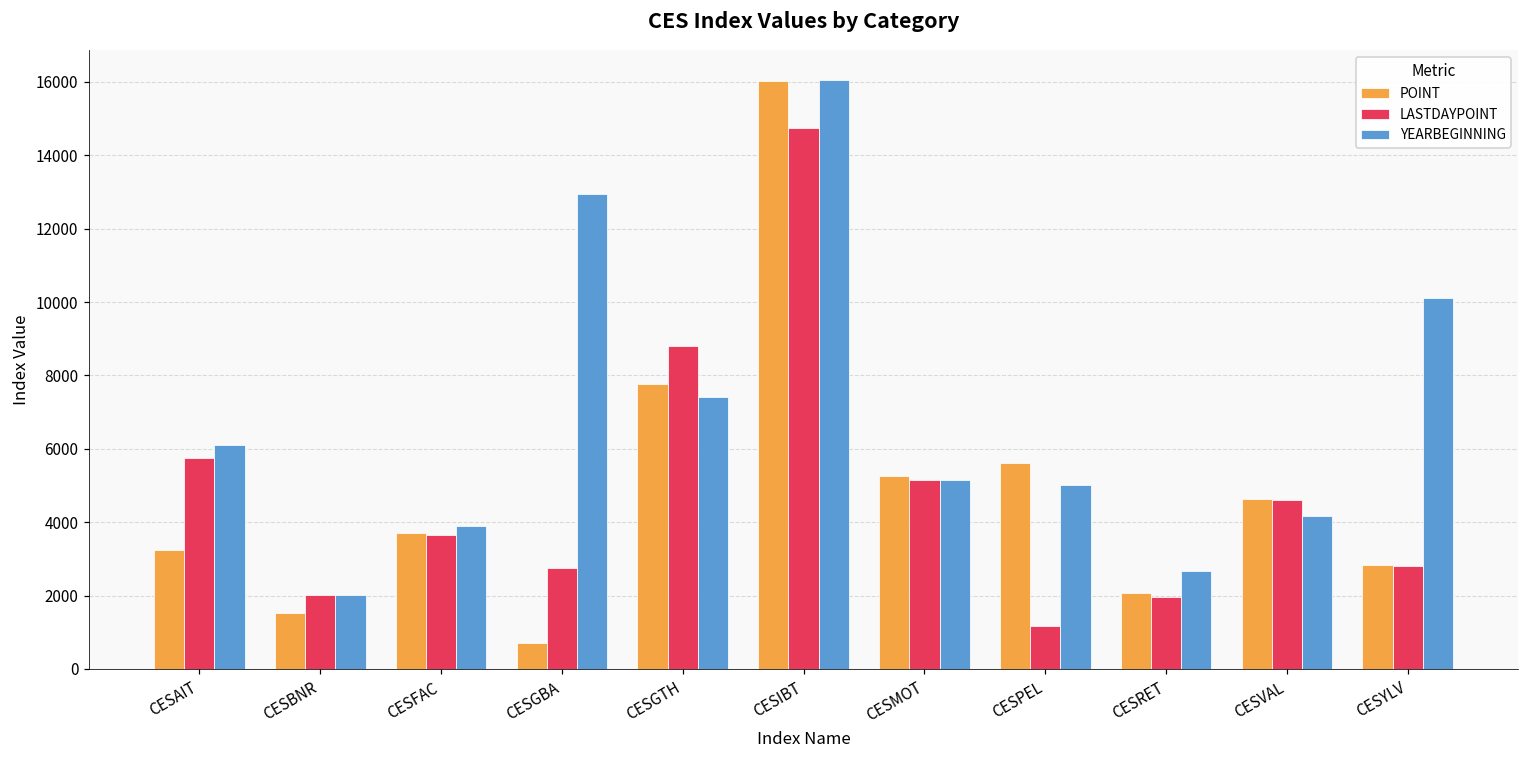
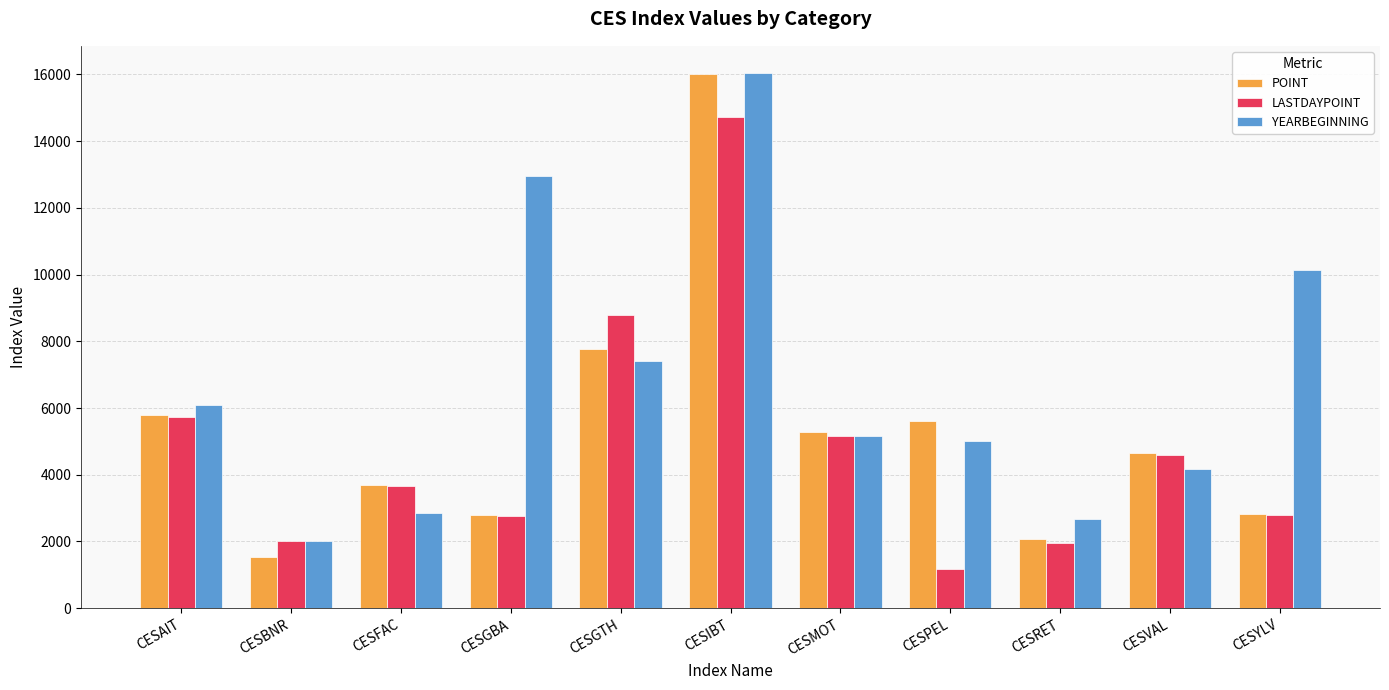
POINT, CESAIT: 3200 -> 5800
YEARBEGINNING, CESFAC: 3900 -> 2900
POINT, CESGBA: 700 -> 2800
